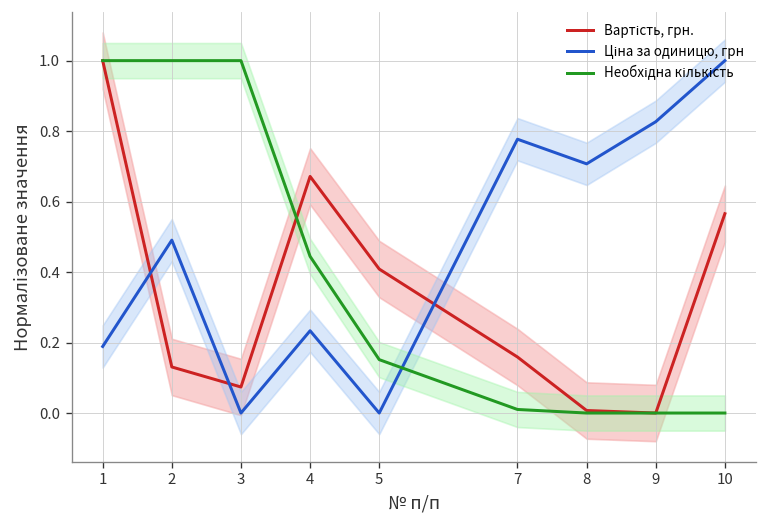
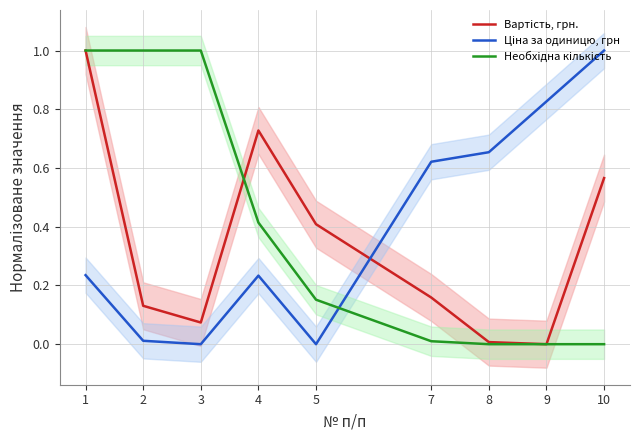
Ціна за одиницю, грн, 1: 0.19 -> 0.24
Ціна за одиницю, грн, 2: 0.49 -> 0.01
Вартість, грн., 4: 0.67 -> 0.73
Необхідна кількість, 4: 0.44 -> 0.41
Ціна за одиницю, грн, 7: 0.78 -> 0.62
Ціна за одиницю, грн, 8: 0.71 -> 0.65
